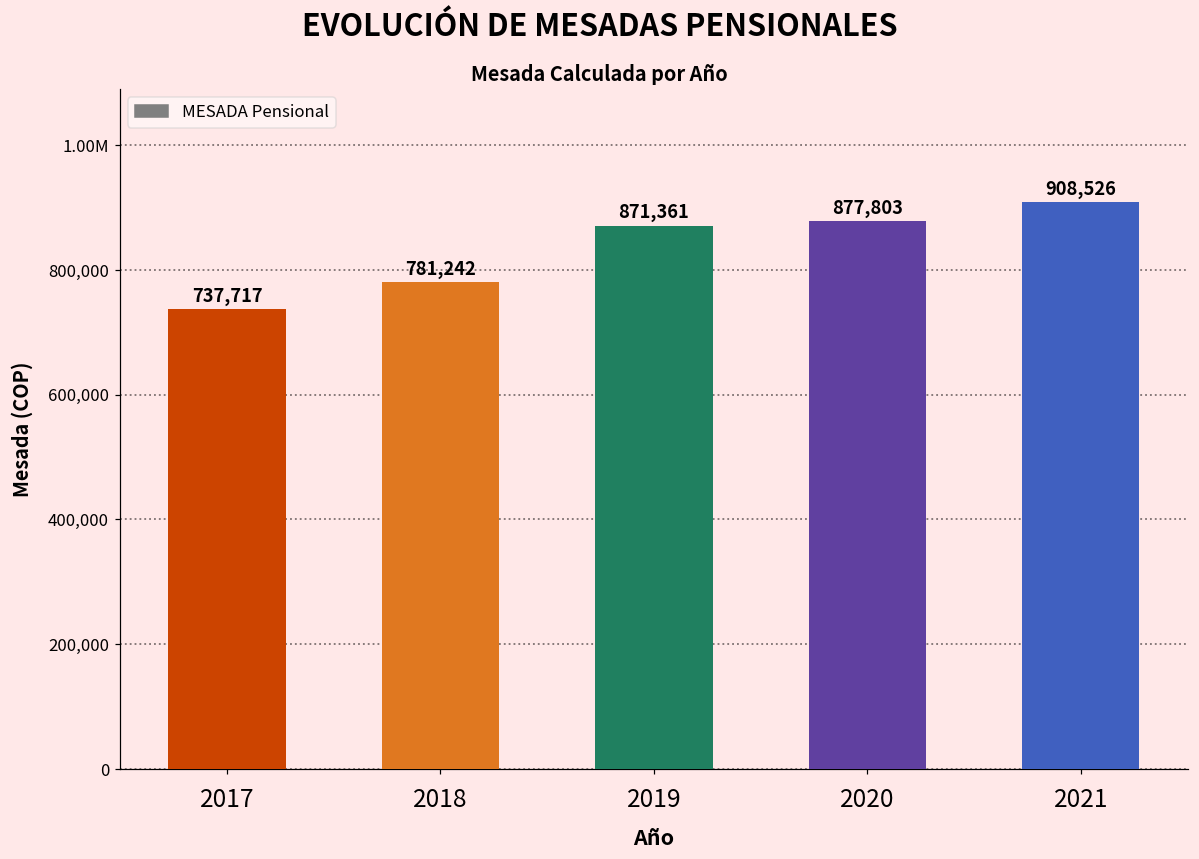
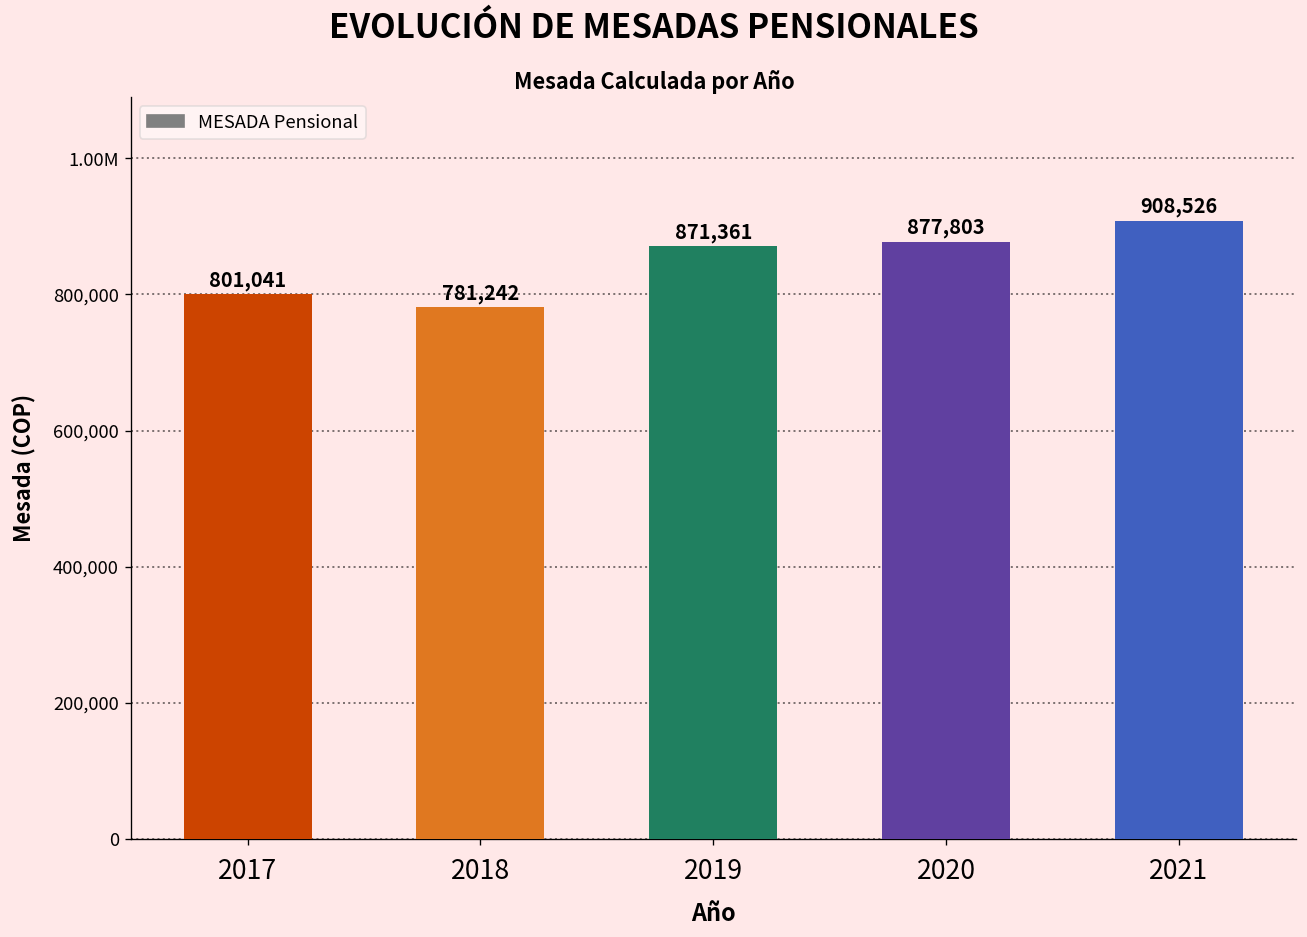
2017: 737,717 -> 801,041
